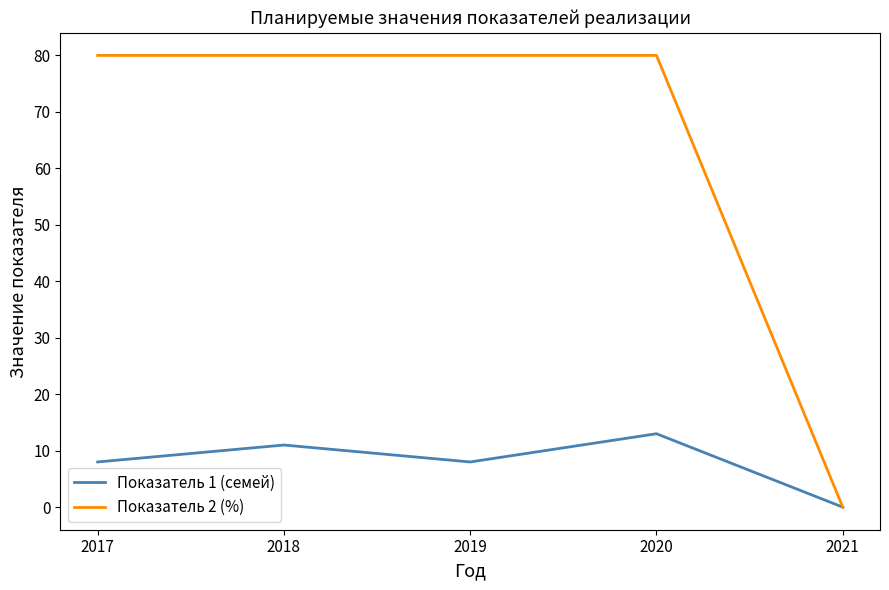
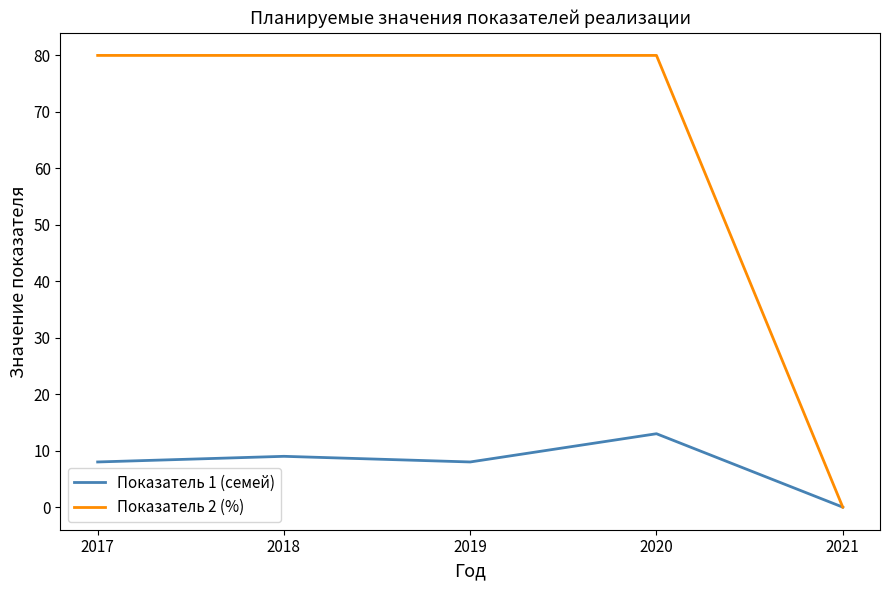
Показатель 1 (семей), 2018: 11 -> 9
